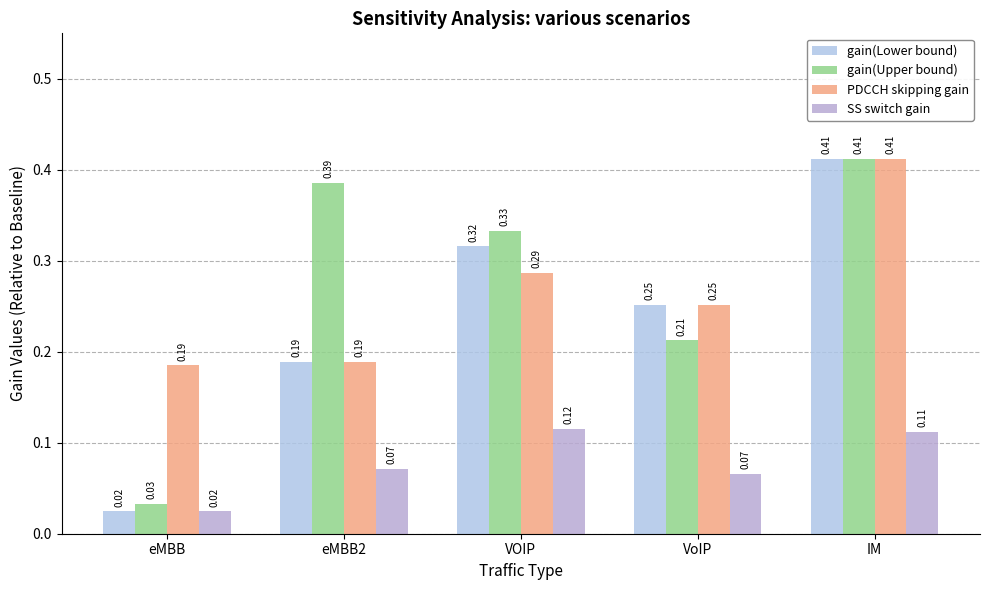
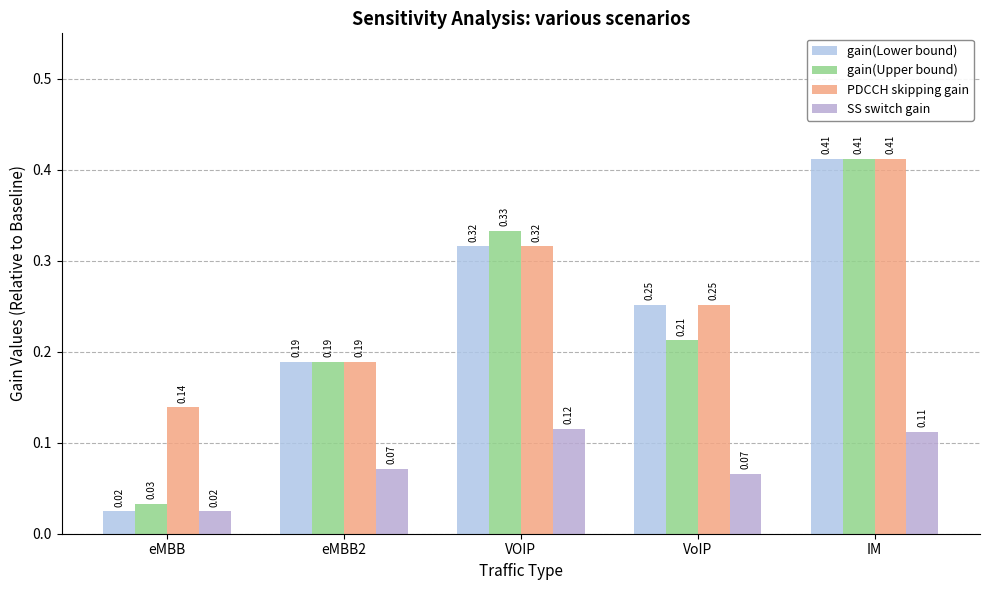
PDCCH skipping gain, eMBB: 0.19 -> 0.14
gain(Upper bound), eMBB2: 0.39 -> 0.19
PDCCH skipping gain, VOIP: 0.29 -> 0.32
